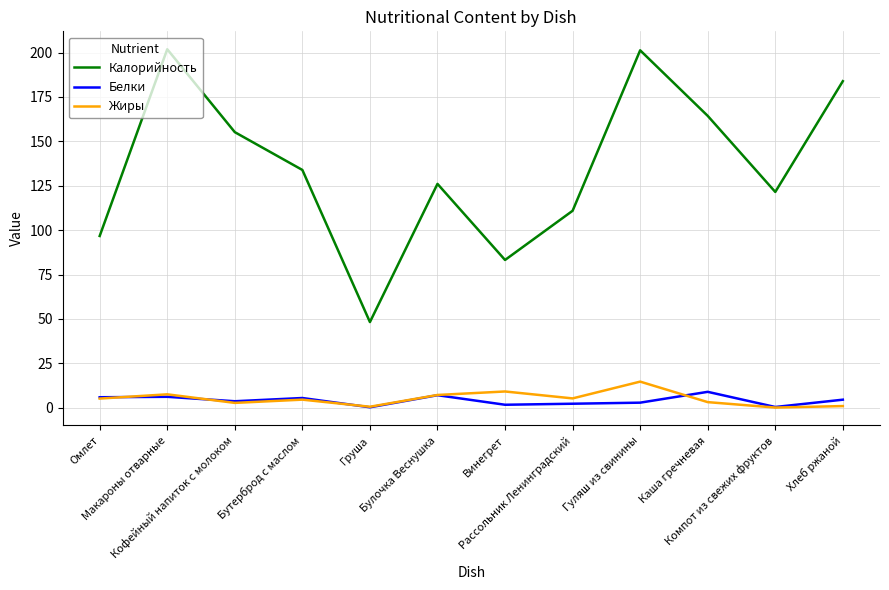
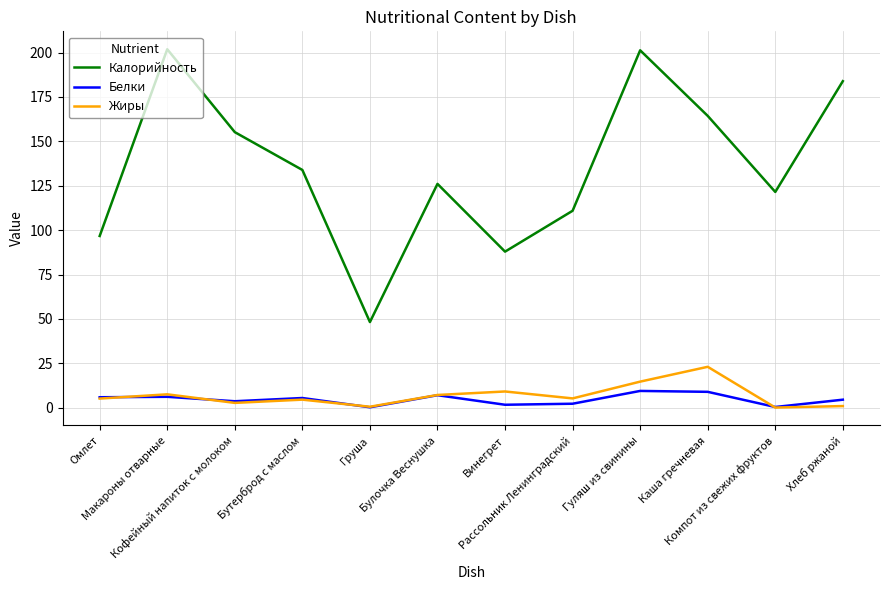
Калорийность, Винегрет: 83 -> 88
Белки, Гуляш из свинины: 3 -> 9
Жиры, Каша гречневая: 3 -> 23
